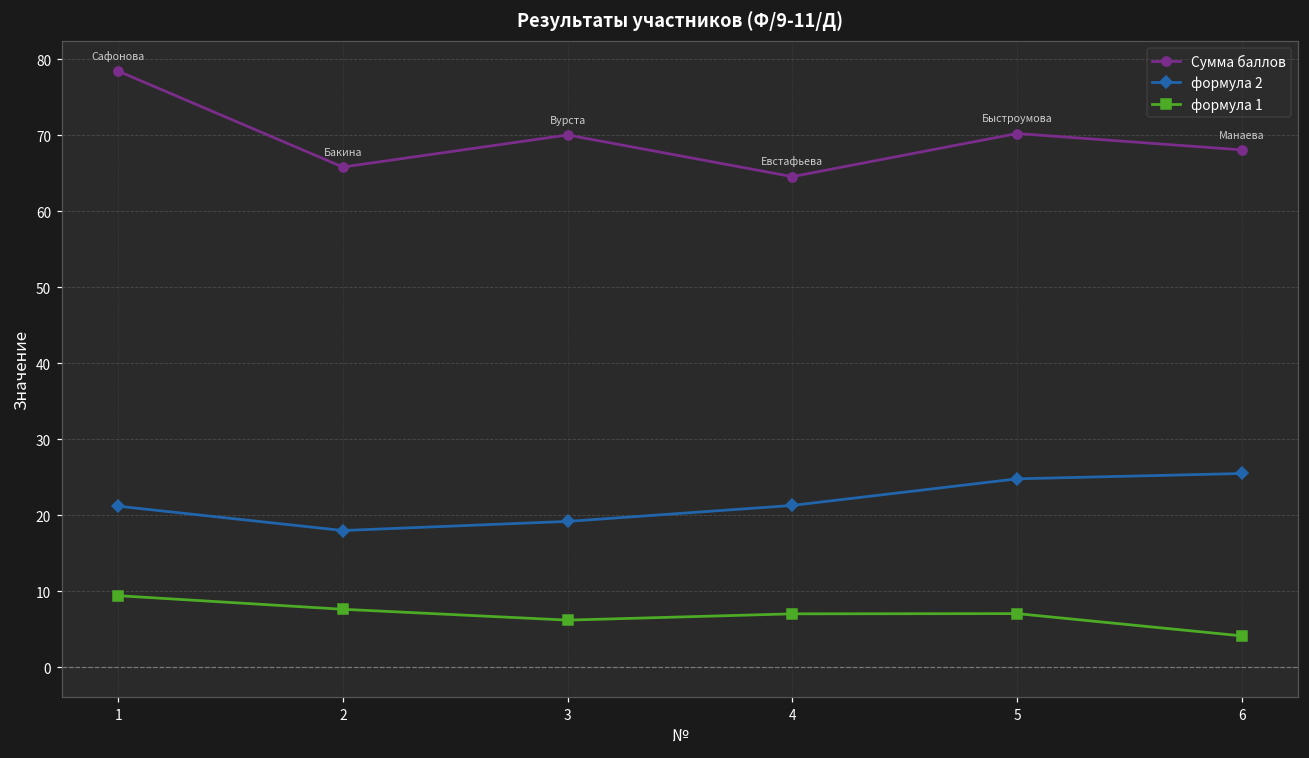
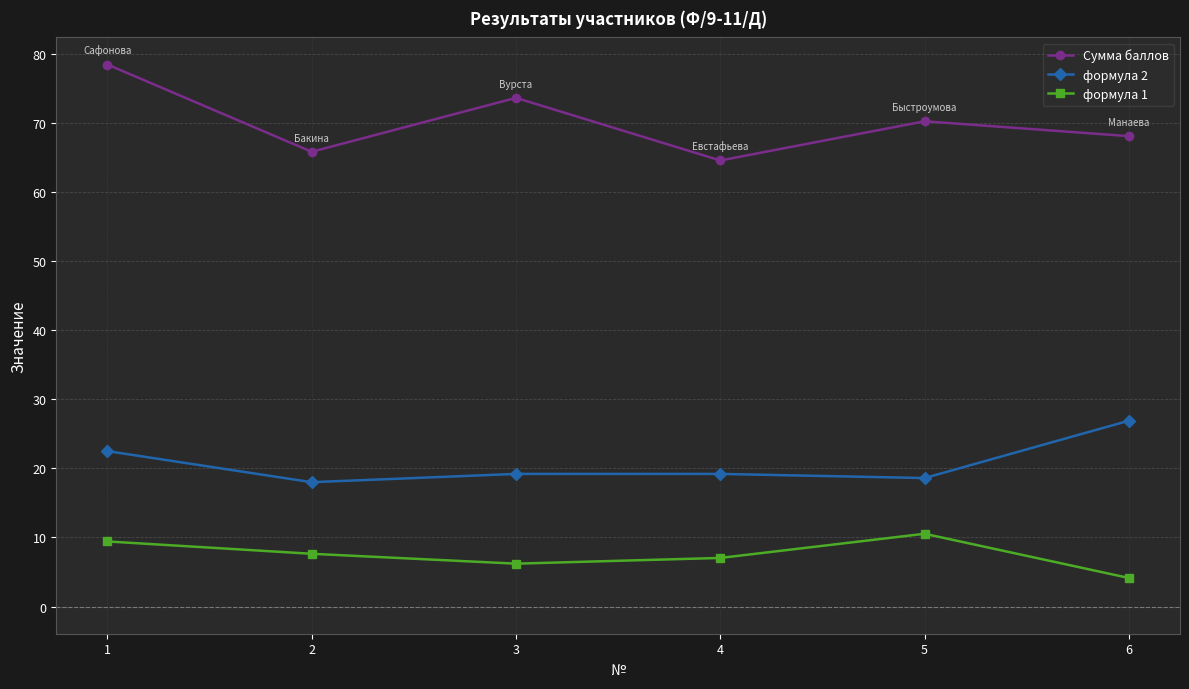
формула 2, 1: 21 -> 23
Сумма баллов, 3: 70 -> 74
формула 2, 4: 21 -> 19
формула 2, 5: 25 -> 19
формула 1, 5: 7 -> 11
формула 2, 6: 26 -> 27
